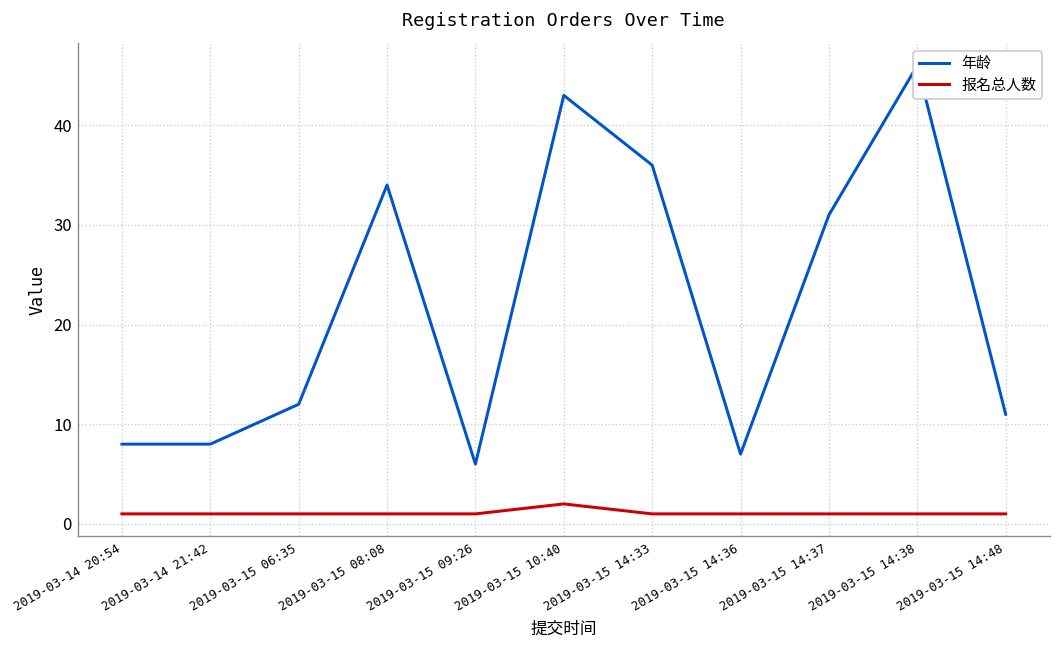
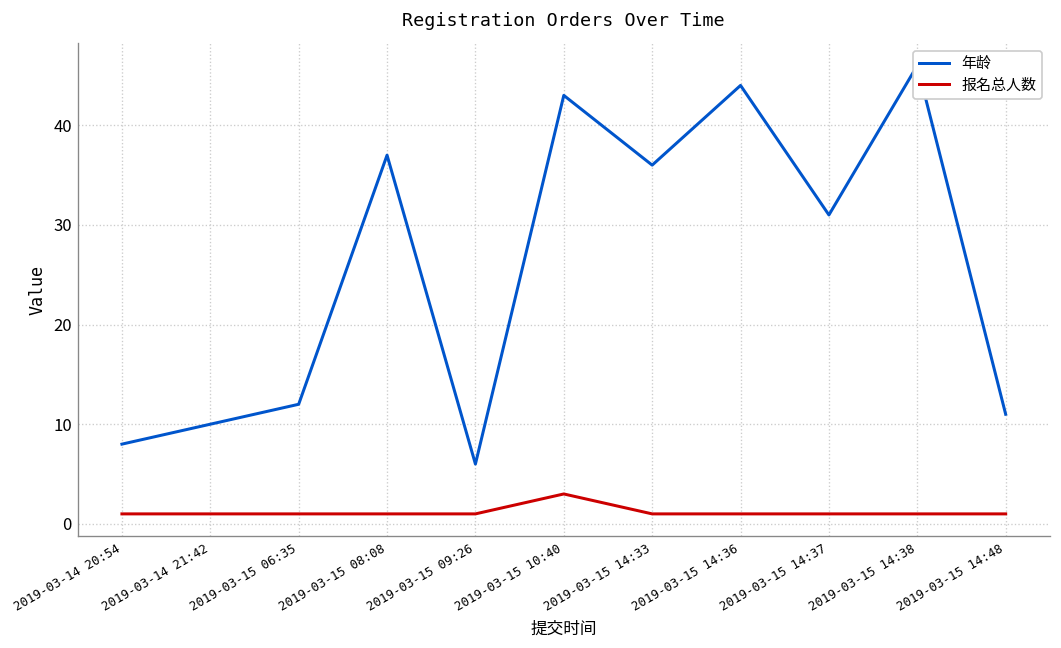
年龄, 2019-03-14 21:42: 8 -> 10
年龄, 2019-03-15 08:08: 34 -> 37
报名总人数, 2019-03-15 10:40: 2 -> 3
年龄, 2019-03-15 14:36: 7 -> 44
